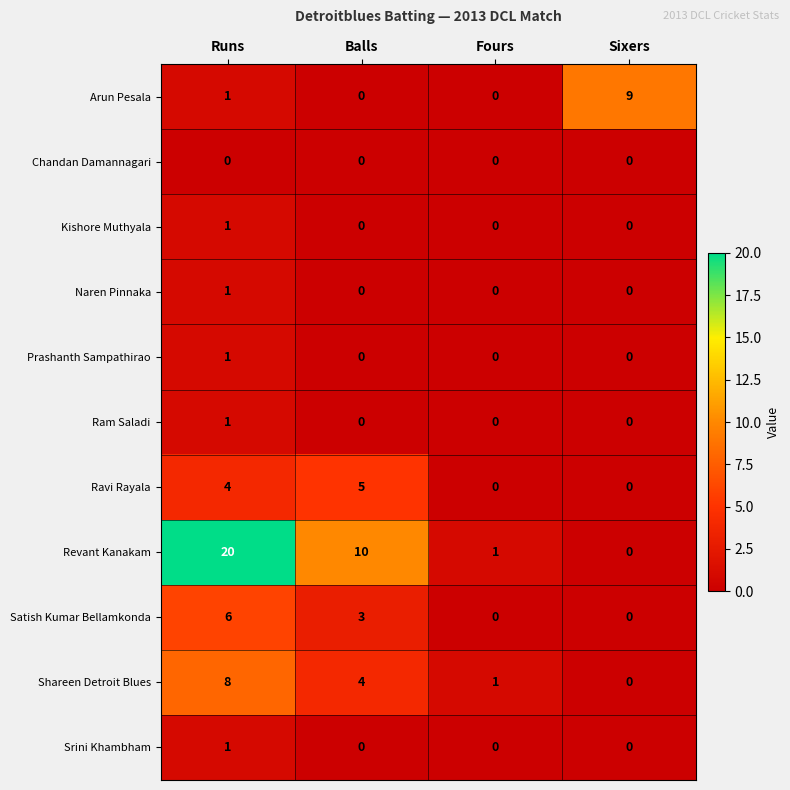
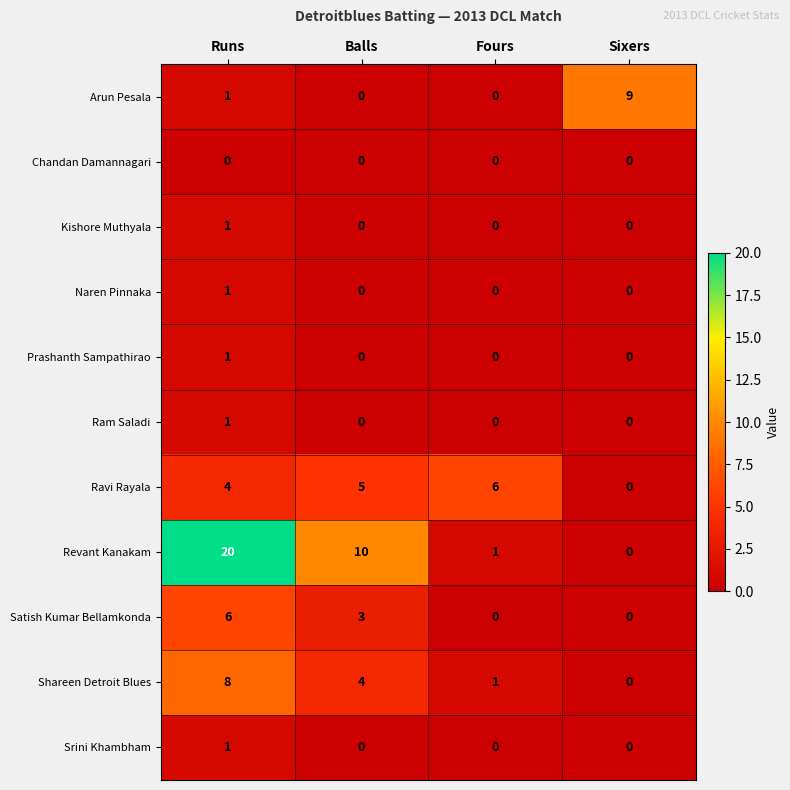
Ravi Rayala, Fours: 0 -> 6
